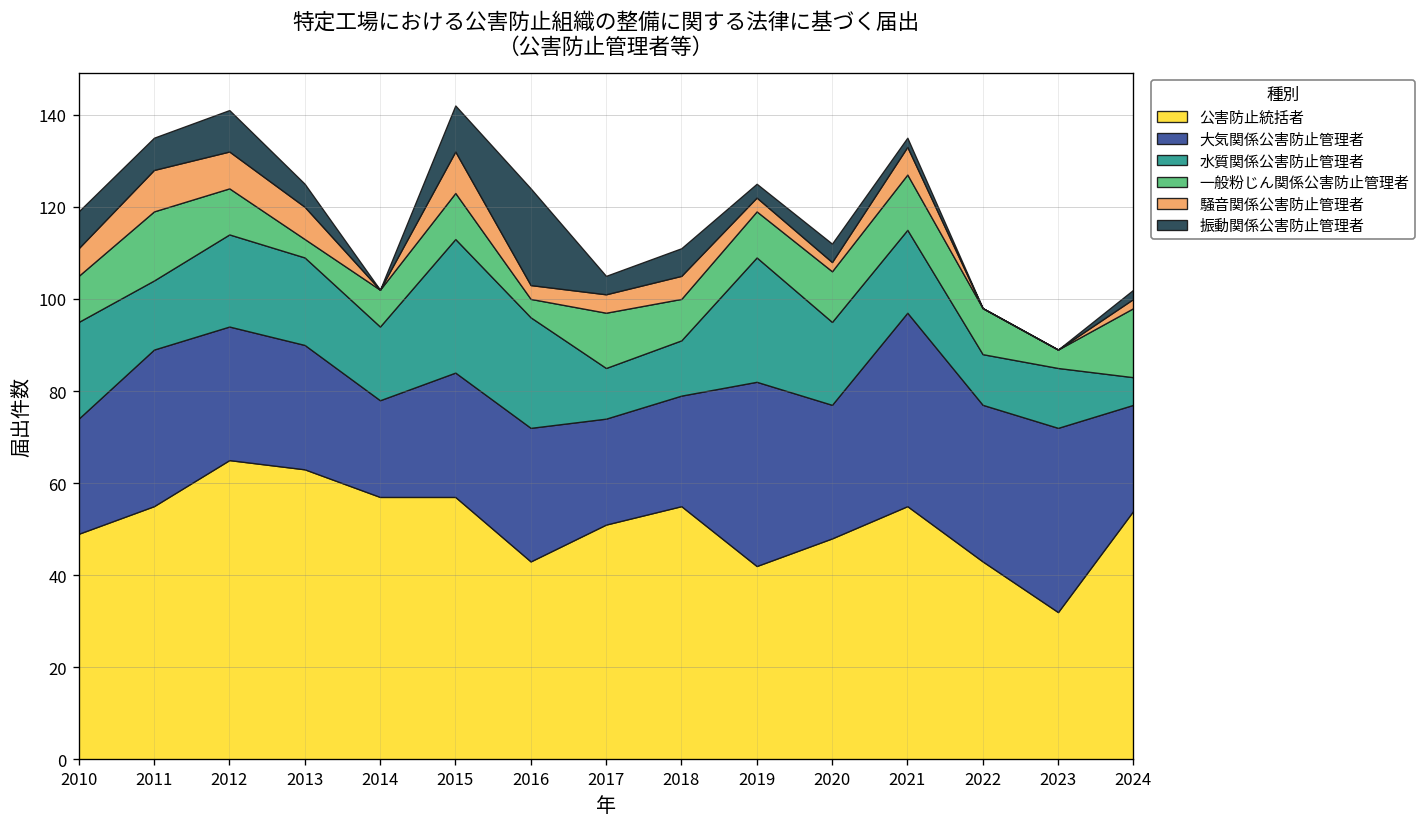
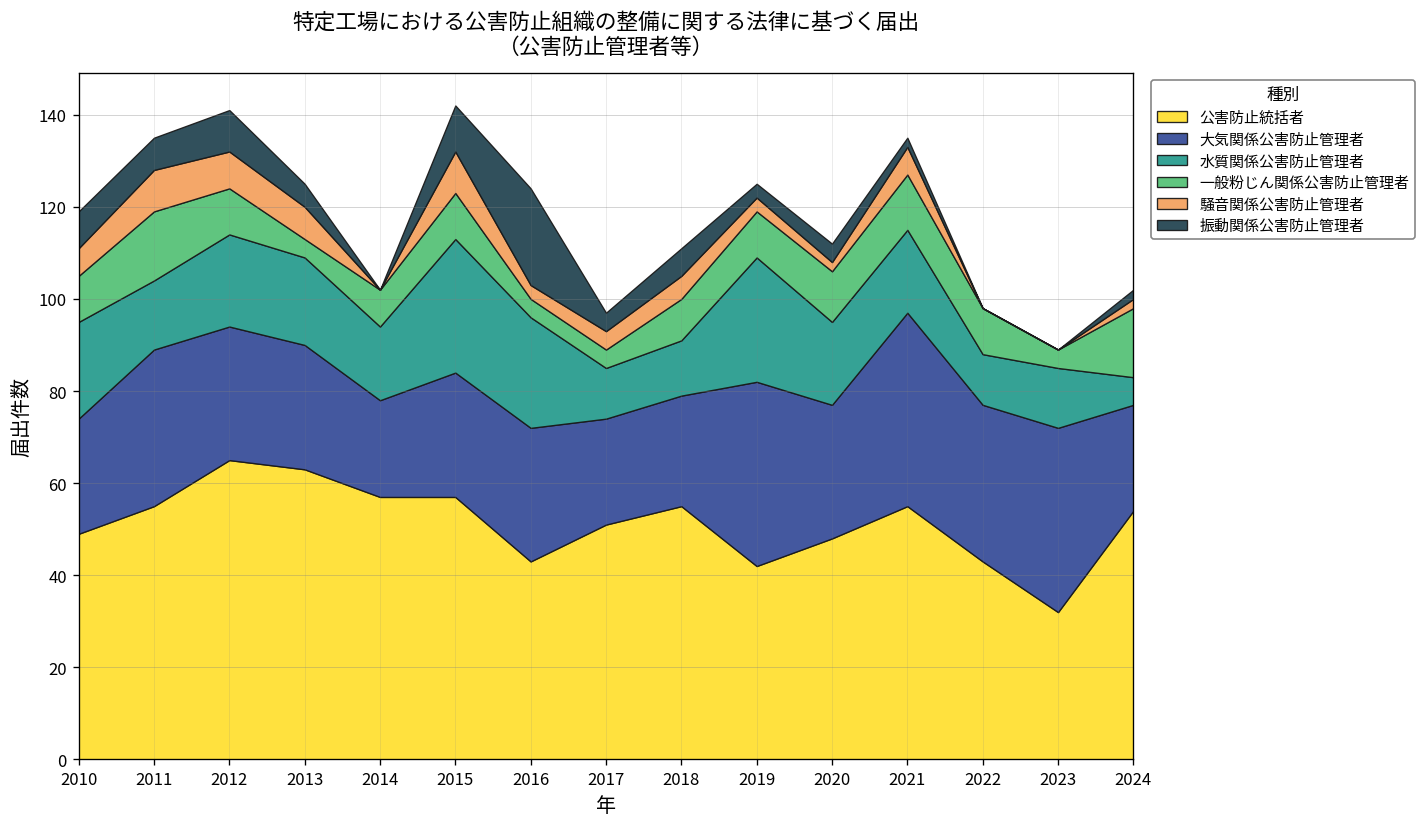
一般粉じん関係公害防止管理者, 2017: 12 -> 4
